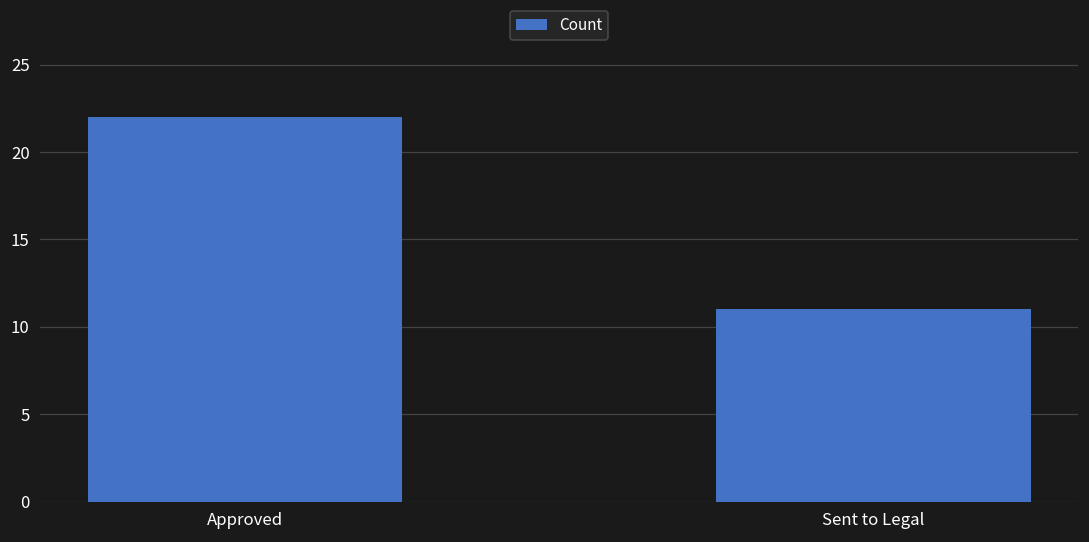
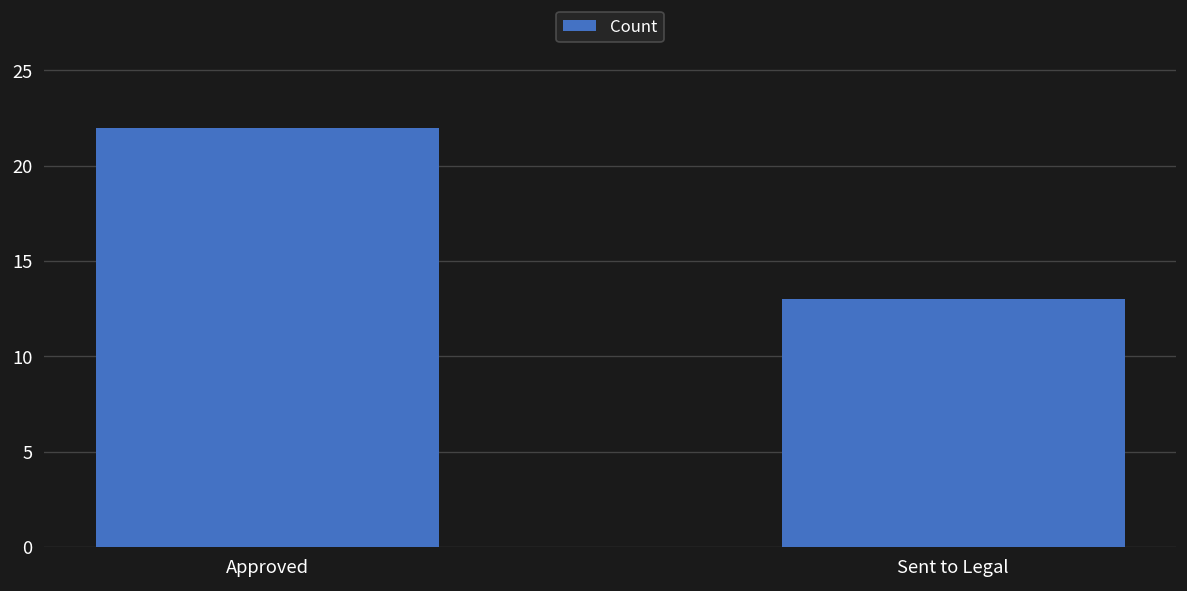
Sent to Legal: 11 -> 13
